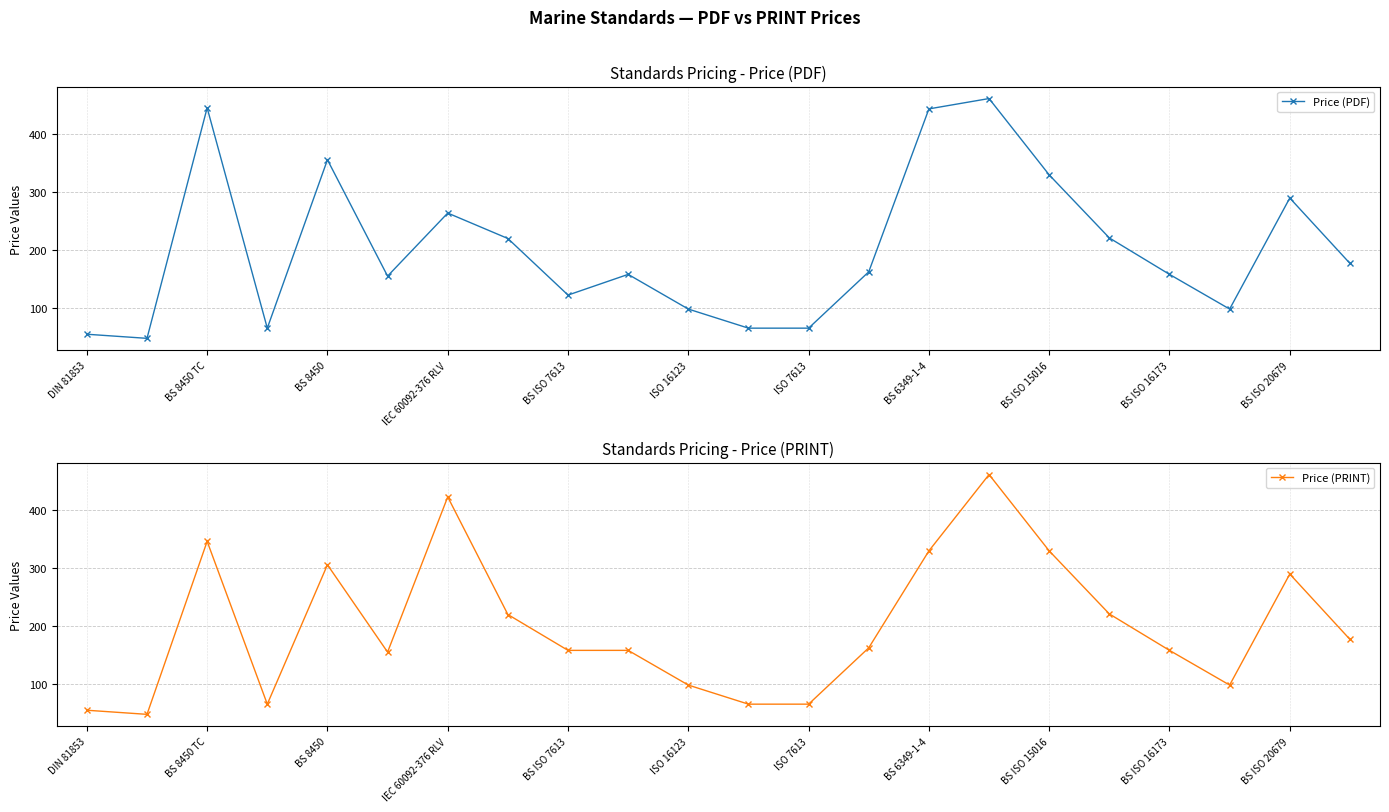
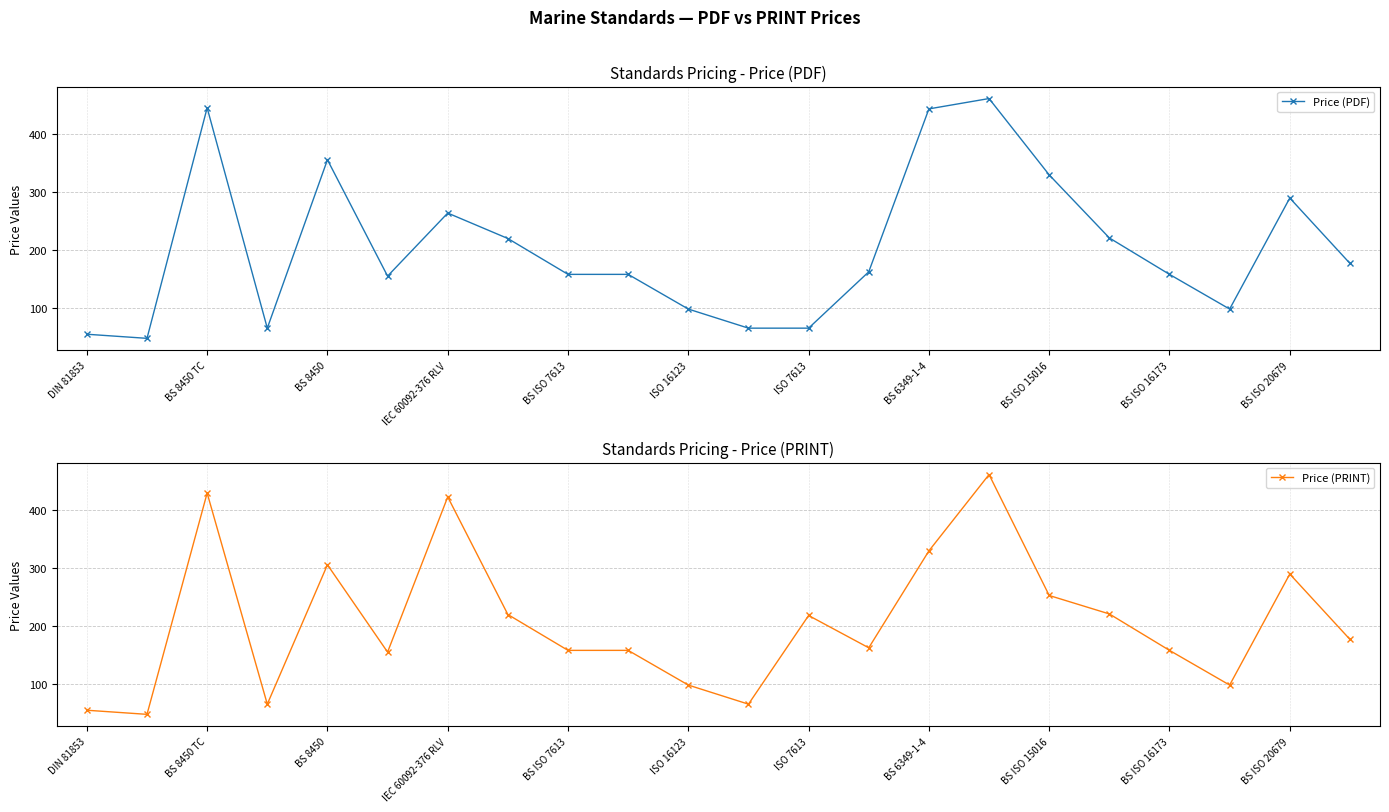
Standards Pricing - Price (PDF), BS ISO 7613: 120 -> 160
Standards Pricing - Price (PRINT), BS 8450 TC: 350 -> 430
Standards Pricing - Price (PRINT), ISO 7613: 70 -> 220
Standards Pricing - Price (PRINT), BS ISO 15016: 330 -> 250
